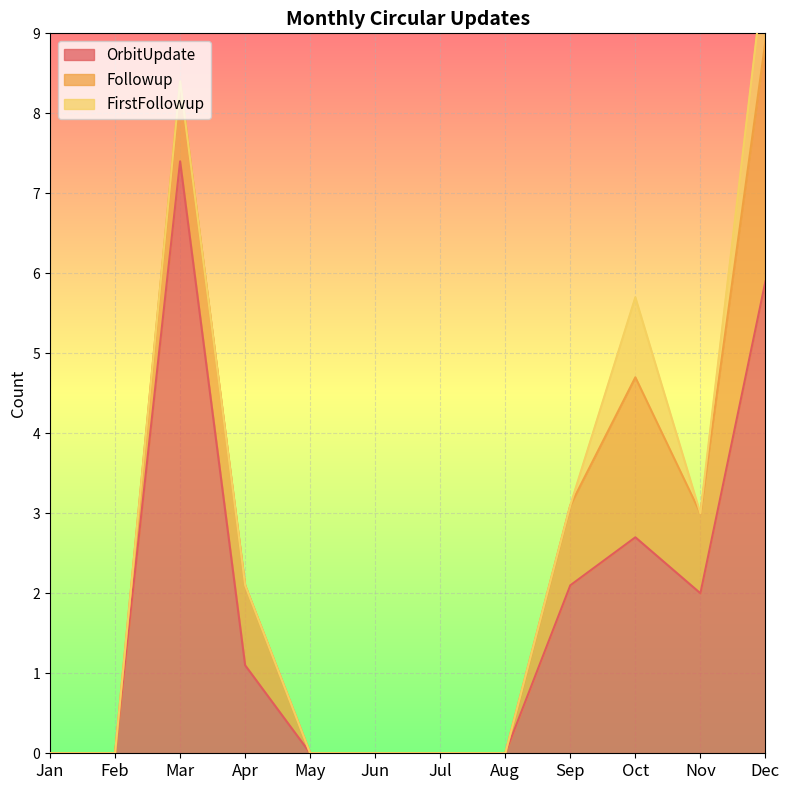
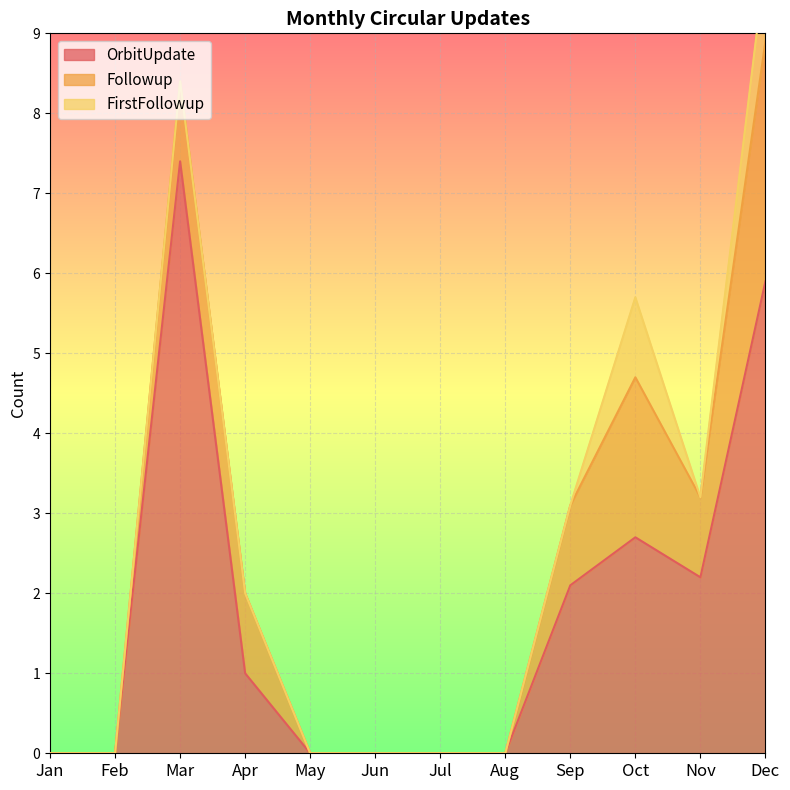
OrbitUpdate, Apr: 1.1 -> 1.0
OrbitUpdate, Nov: 2.0 -> 2.2
